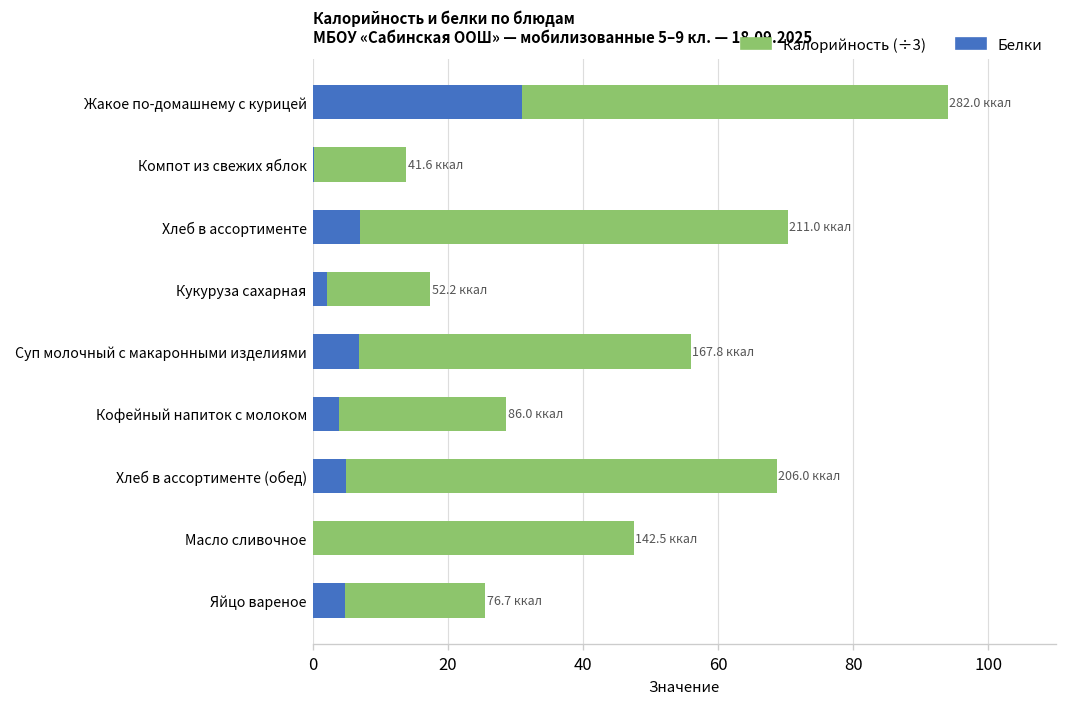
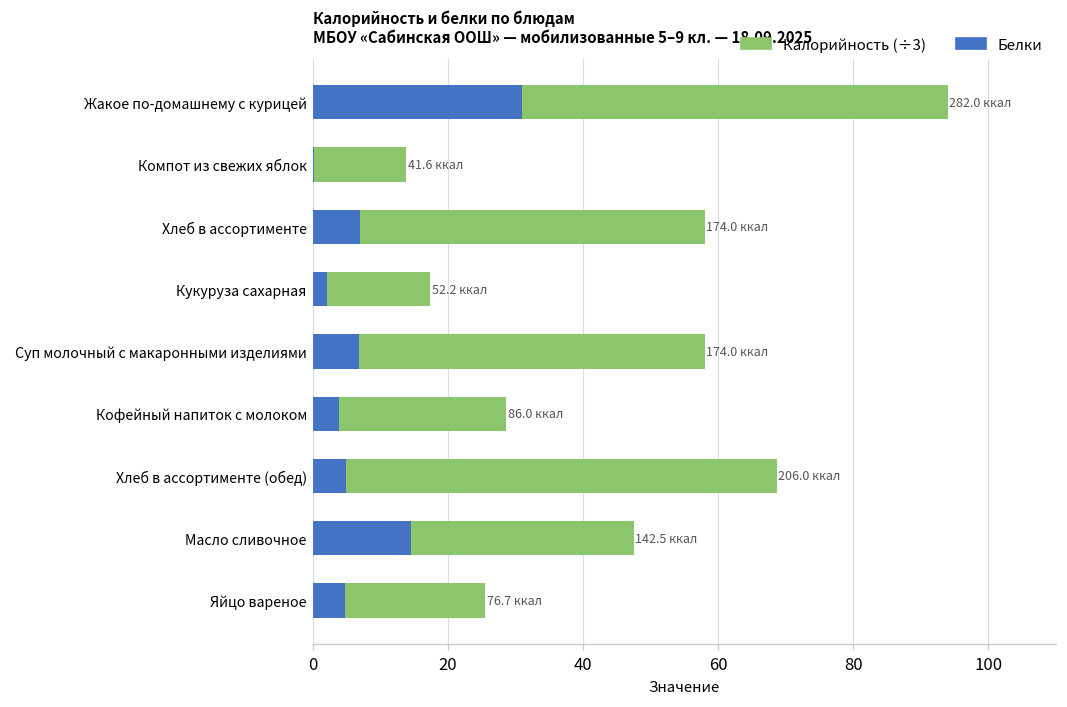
Калорийность (÷3), Хлеб в ассортименте: 211.0 -> 174.0
Калорийность (÷3), Суп молочный с макаронными изделиями: 167.8 -> 174.0
Белки, Масло сливочное: 0 -> 15
